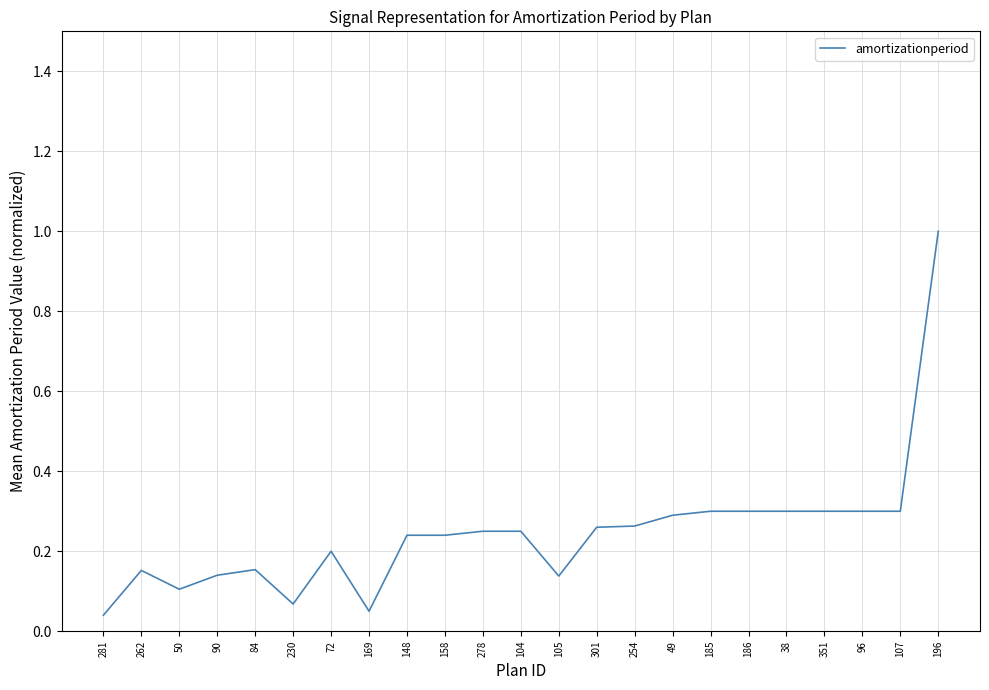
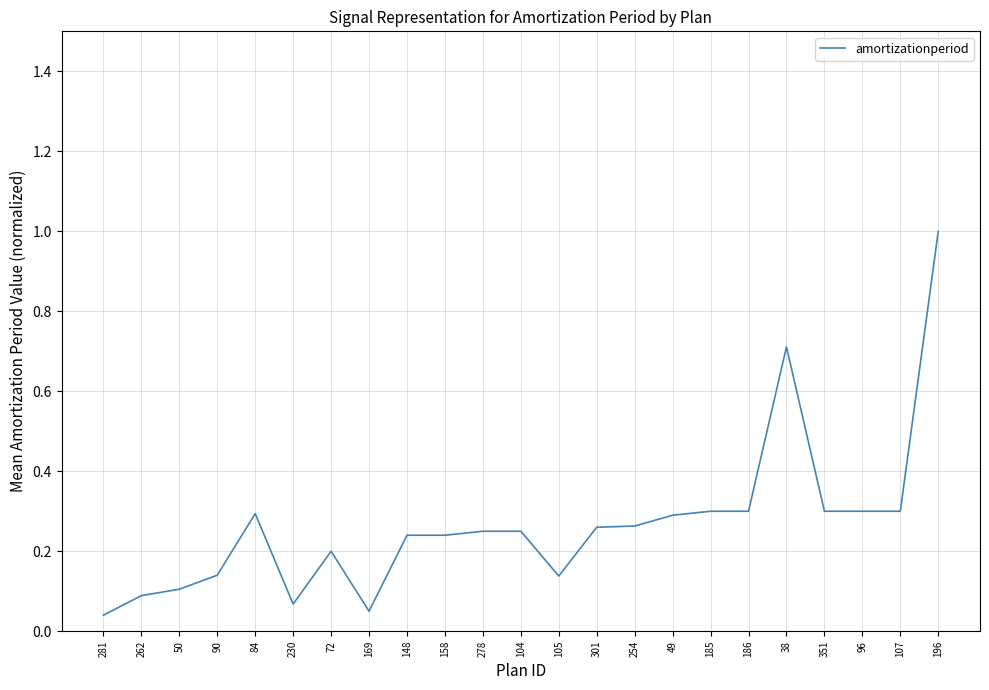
262: 0.15 -> 0.09
84: 0.15 -> 0.29
38: 0.30 -> 0.71
